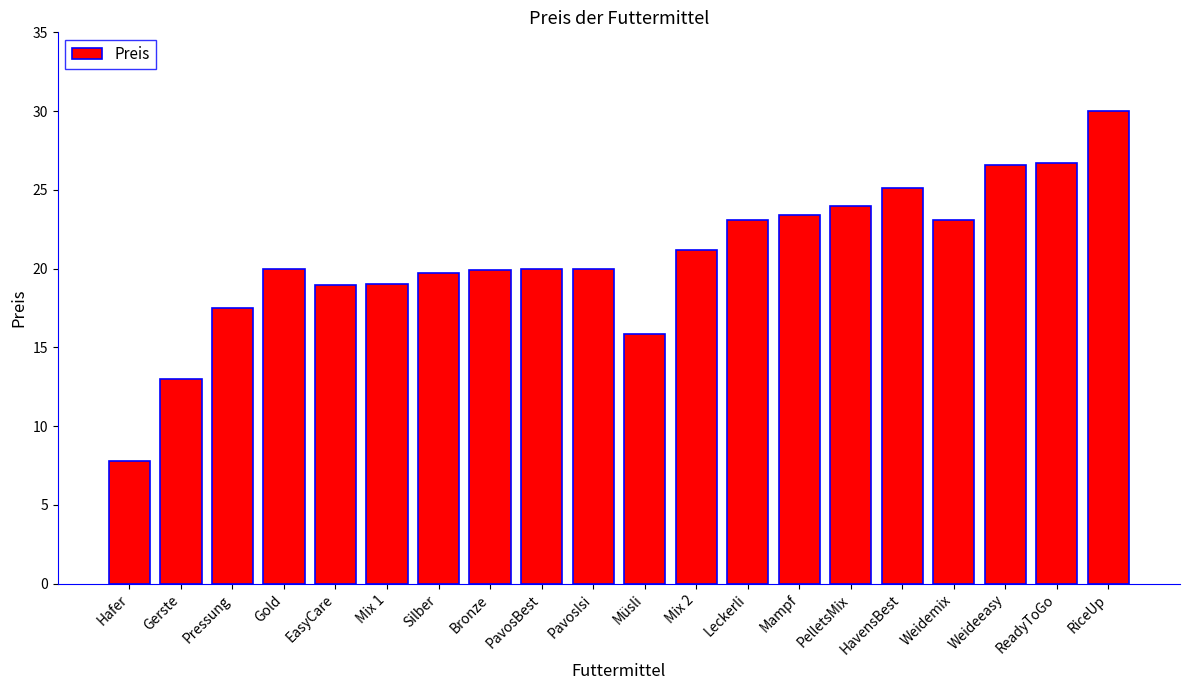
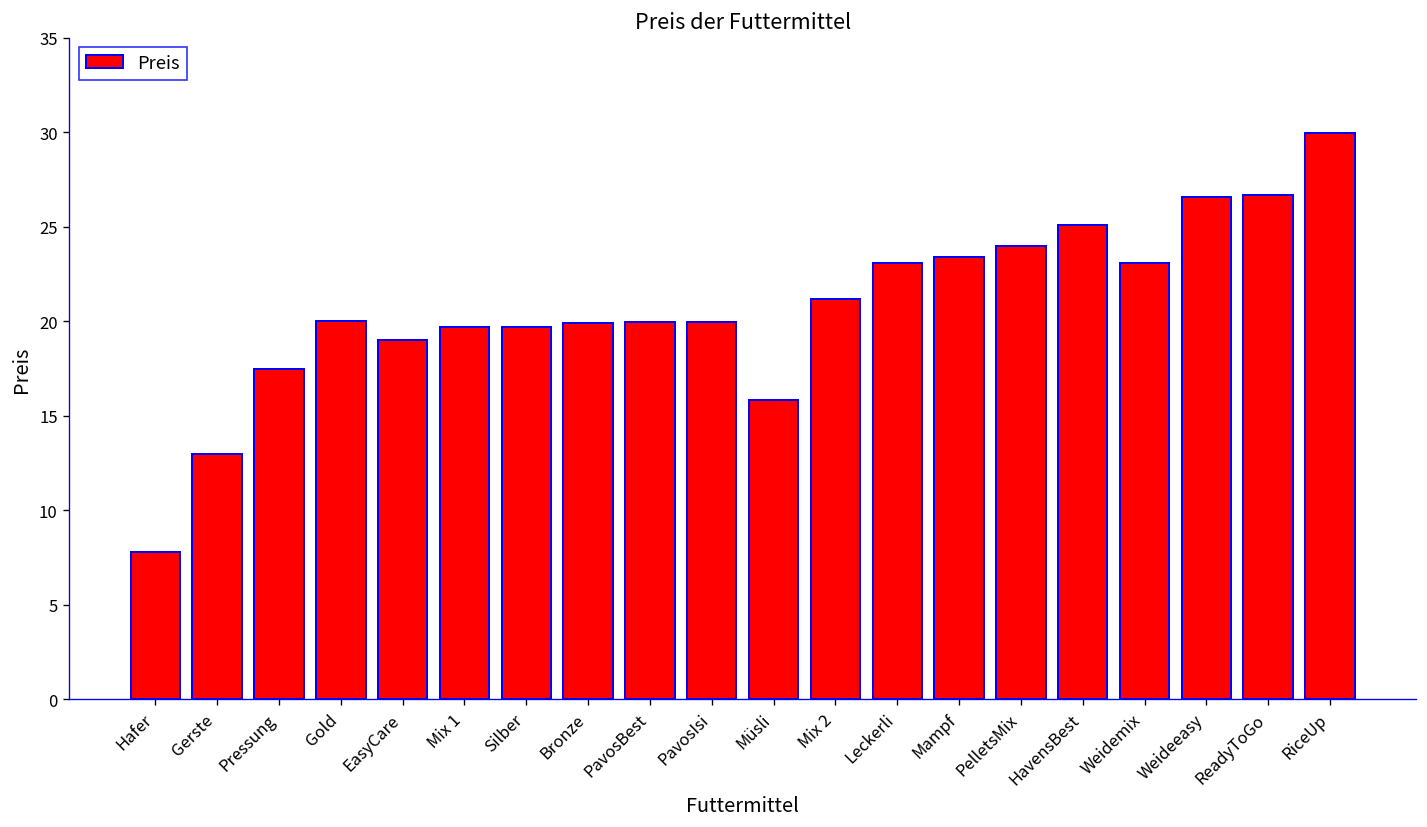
Mix 1: 19.0 -> 19.7
